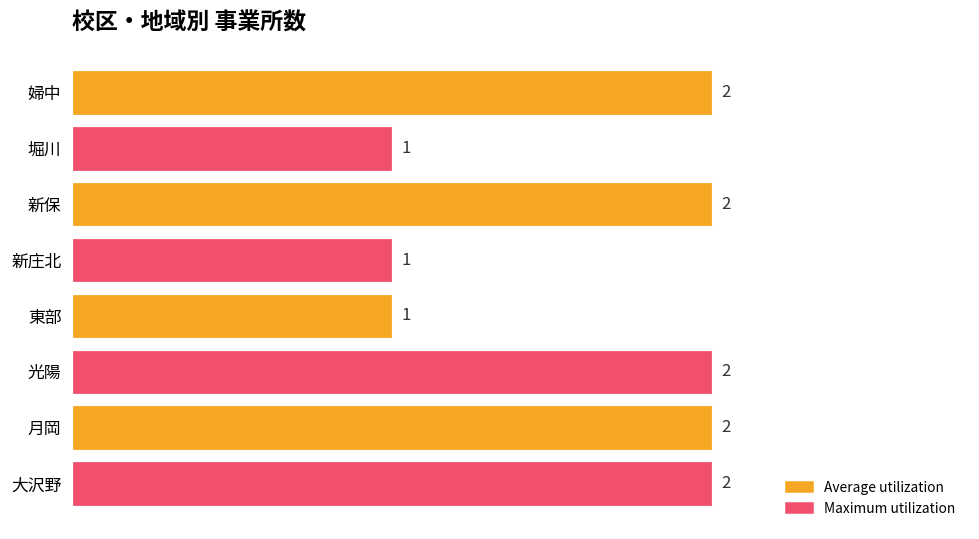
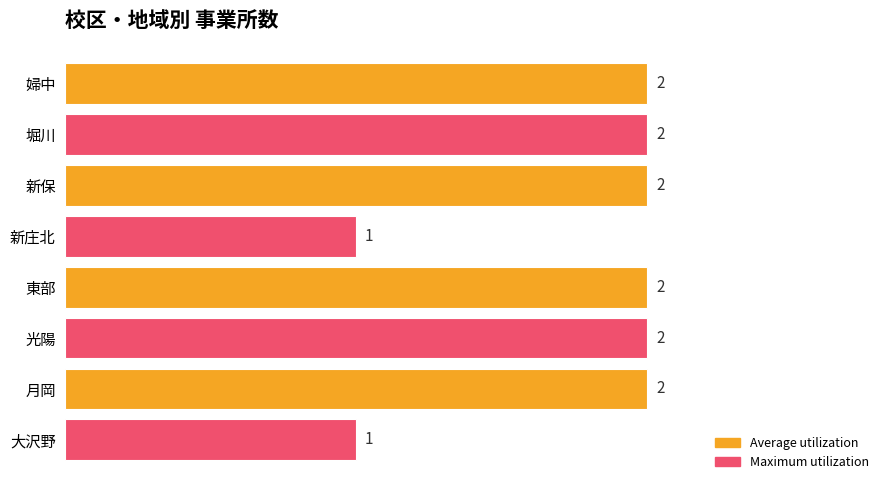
堀川: 1 -> 2
東部: 1 -> 2
大沢野: 2 -> 1
